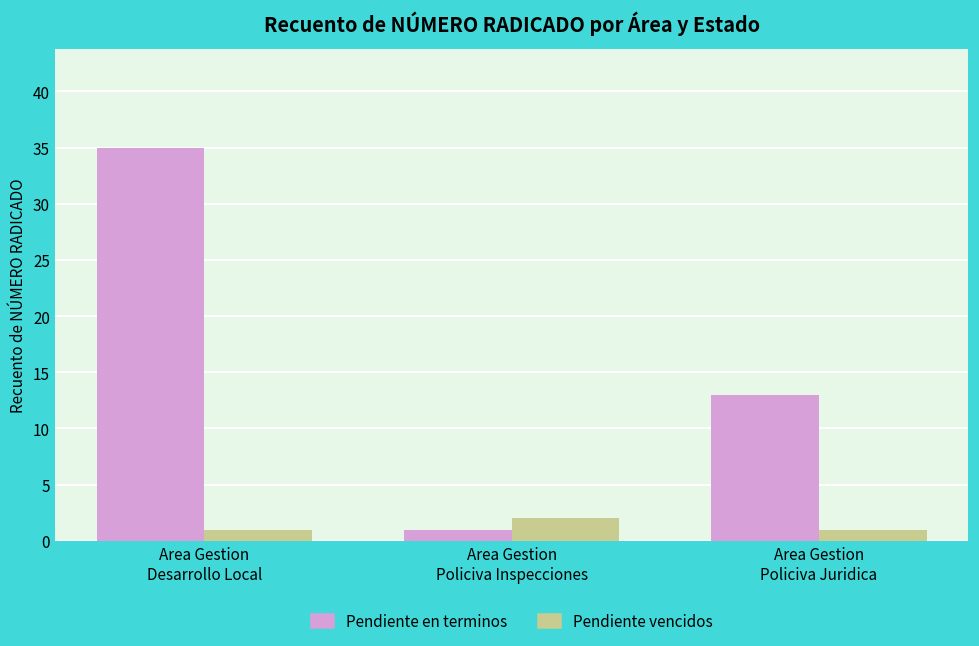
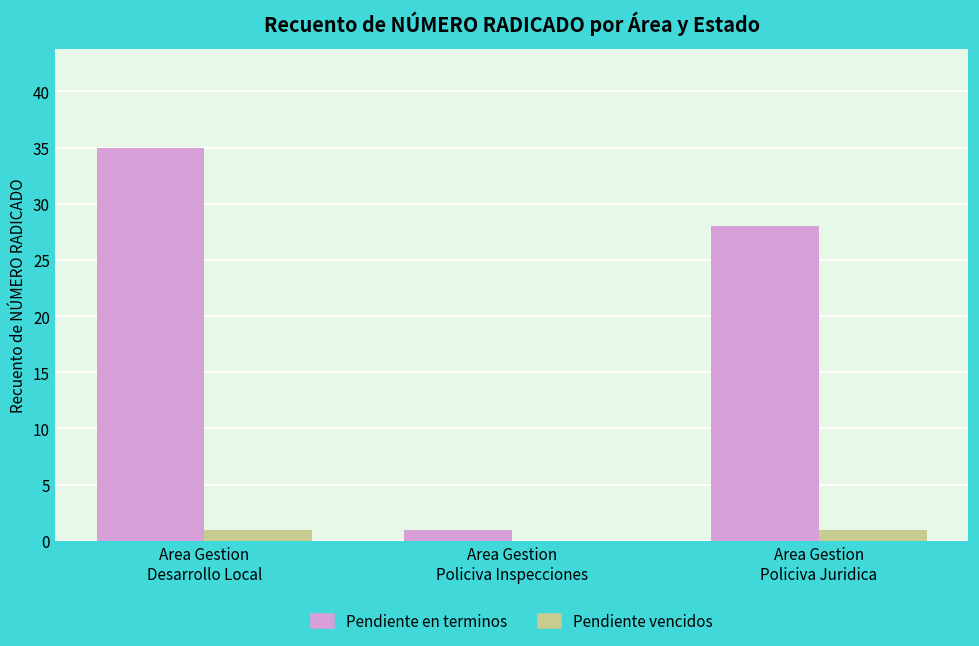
Pendiente vencidos, Area Gestion Policiva Inspecciones: 2 -> 0
Pendiente en terminos, Area Gestion Policiva Juridica: 13 -> 28
